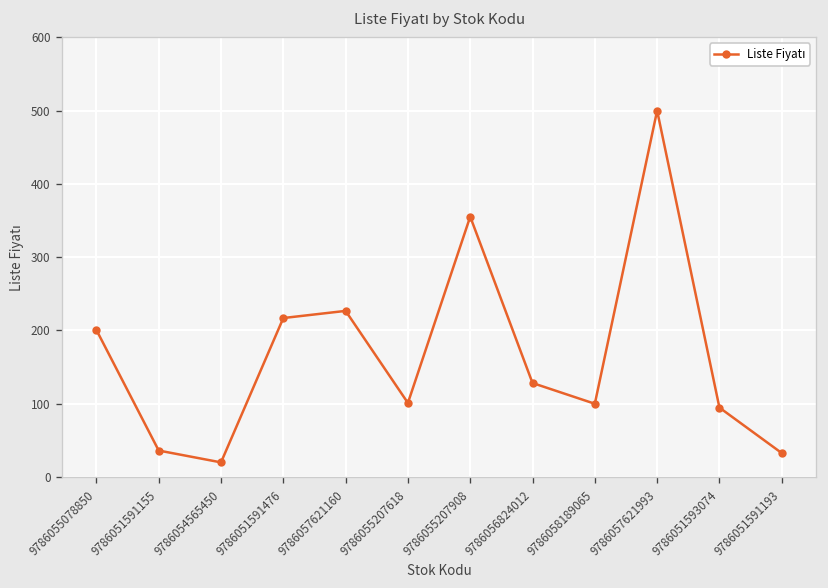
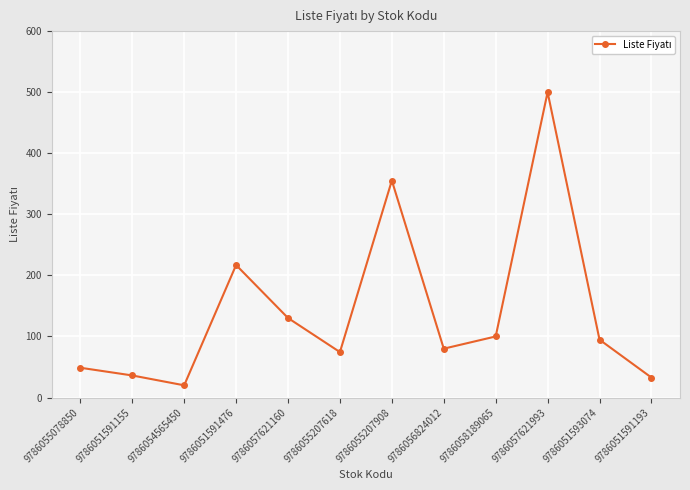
9786055078850: 200 -> 50
9786057621160: 230 -> 130
9786055207618: 100 -> 70
9786056824012: 130 -> 80
